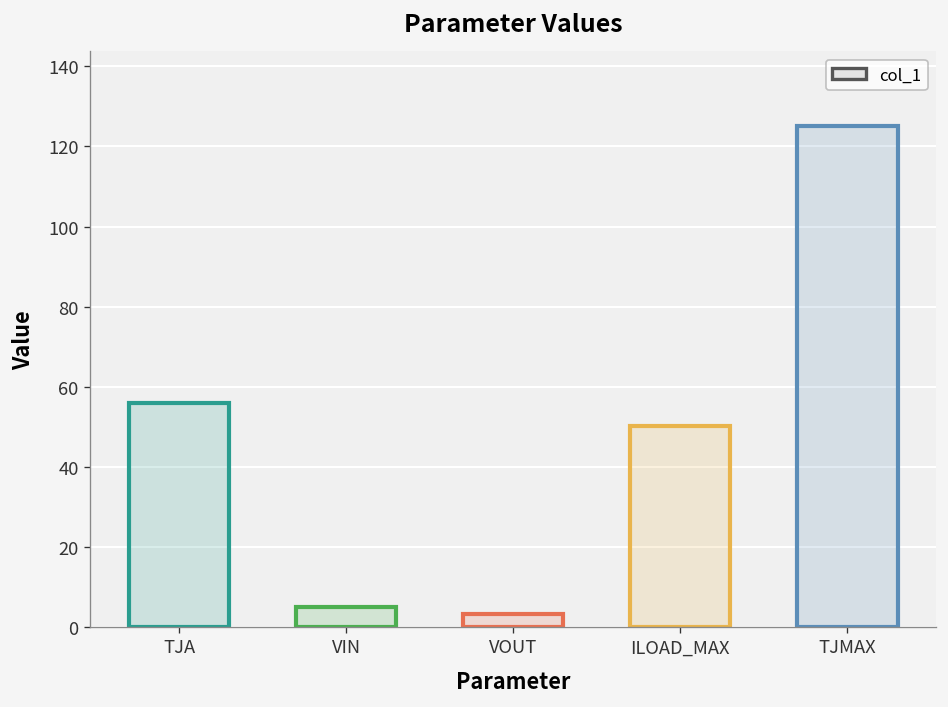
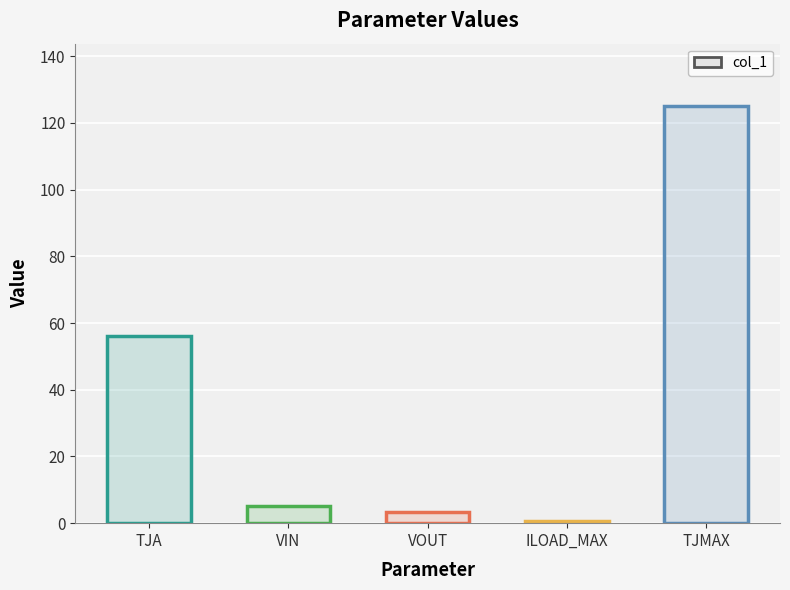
ILOAD_MAX: 50 -> 1
